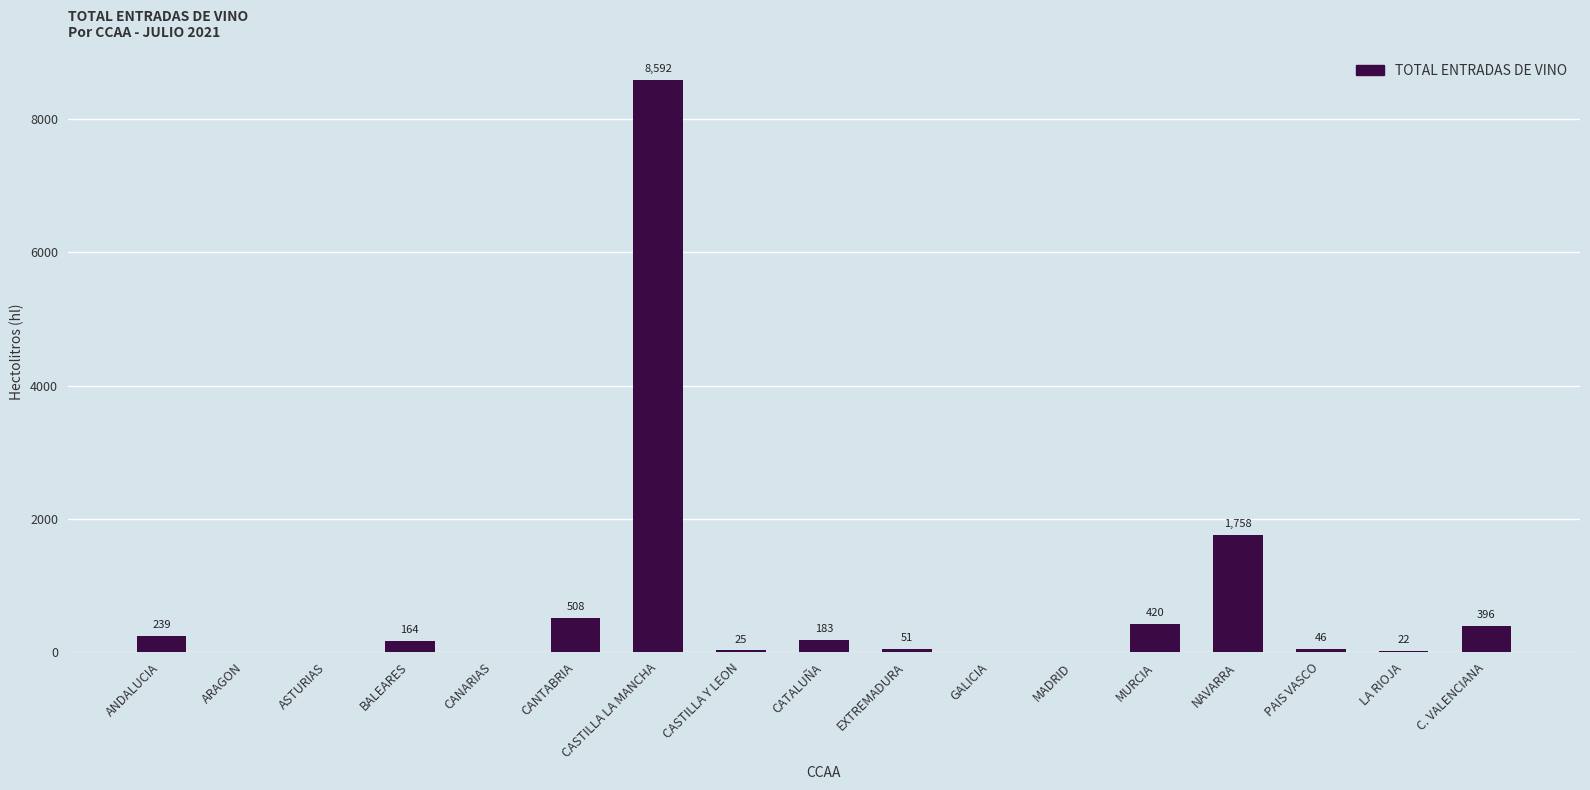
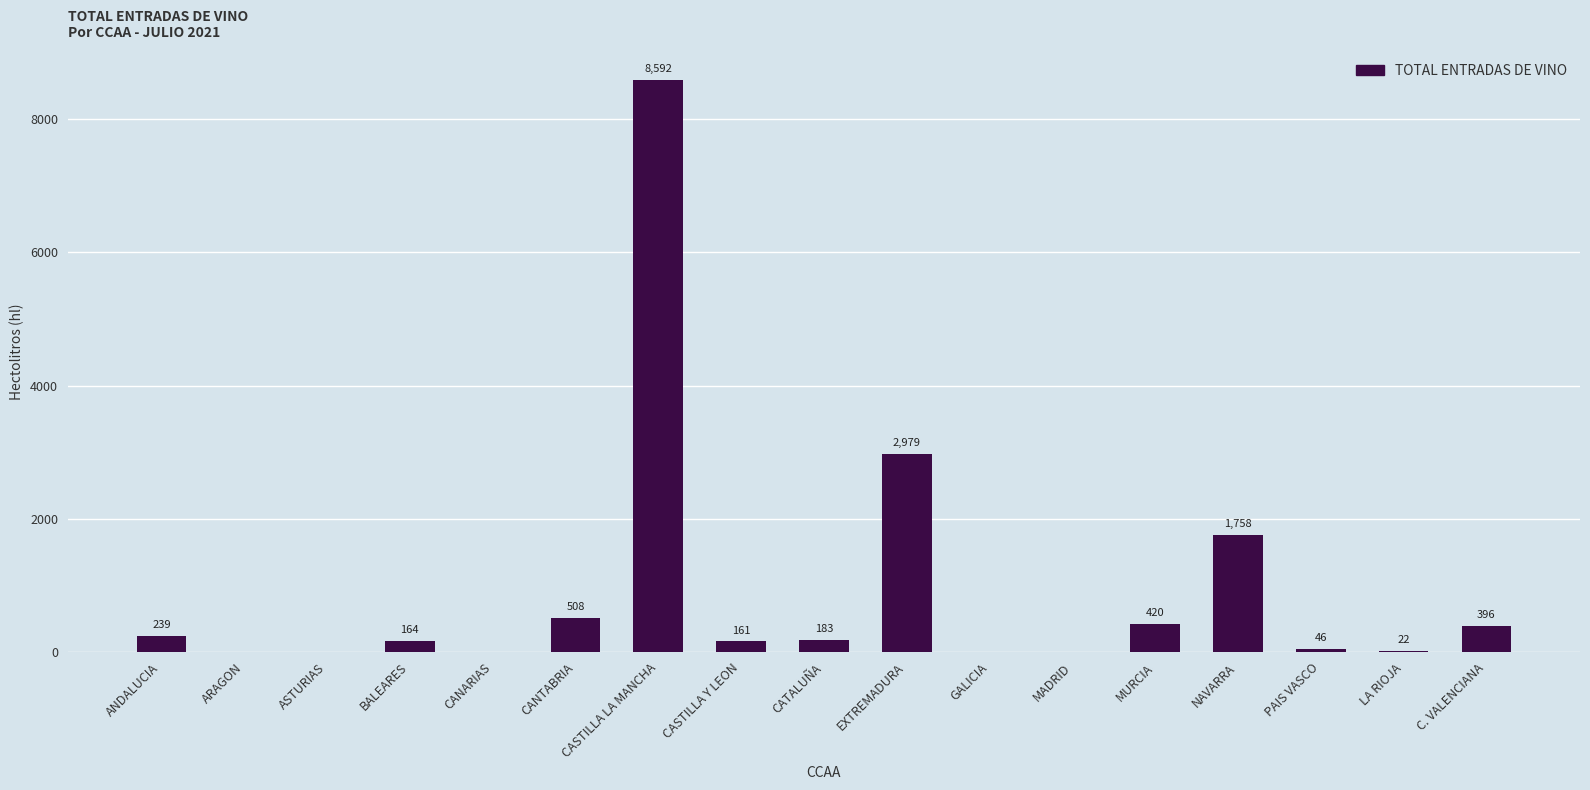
CASTILLA Y LEON: 25 -> 161
EXTREMADURA: 51 -> 2,979
